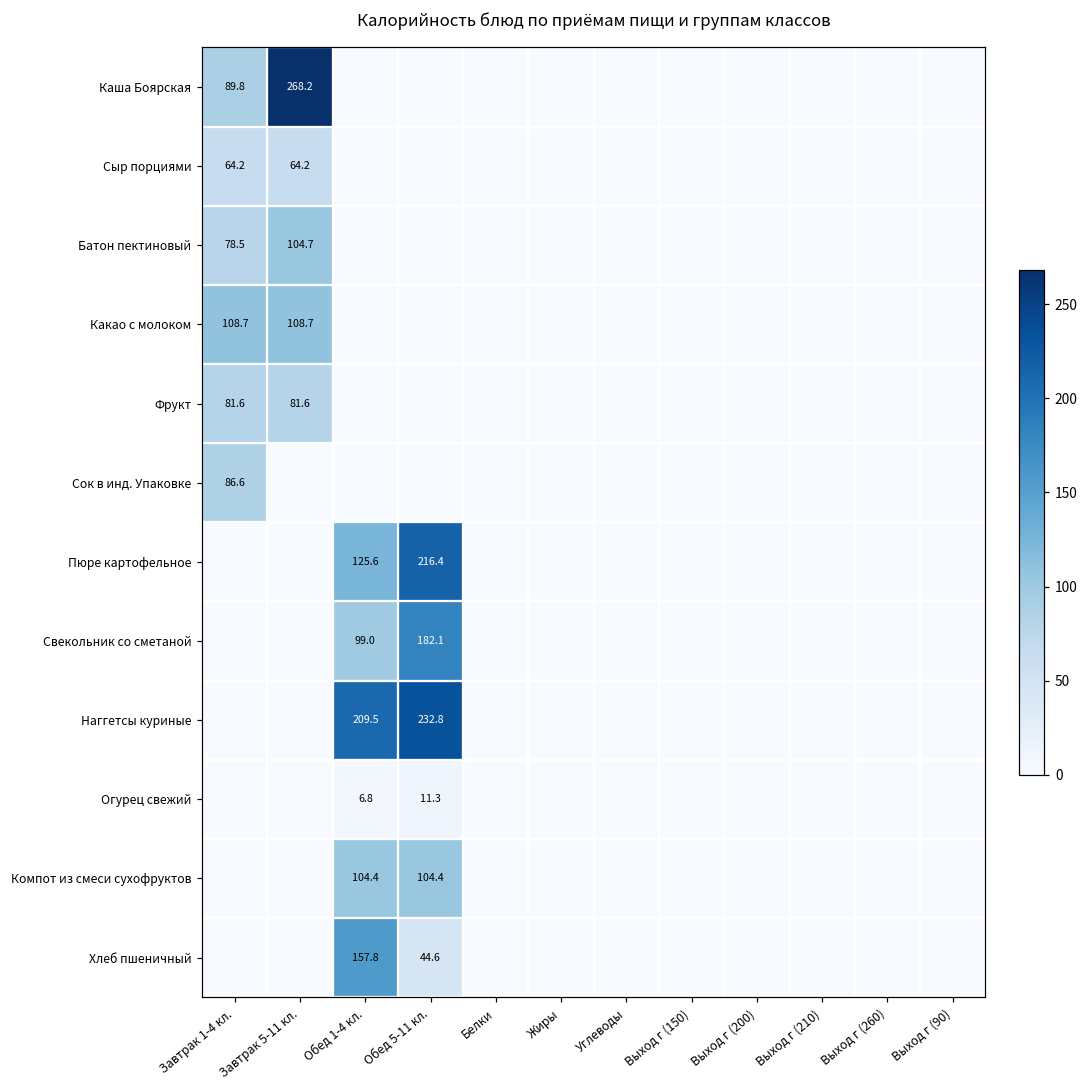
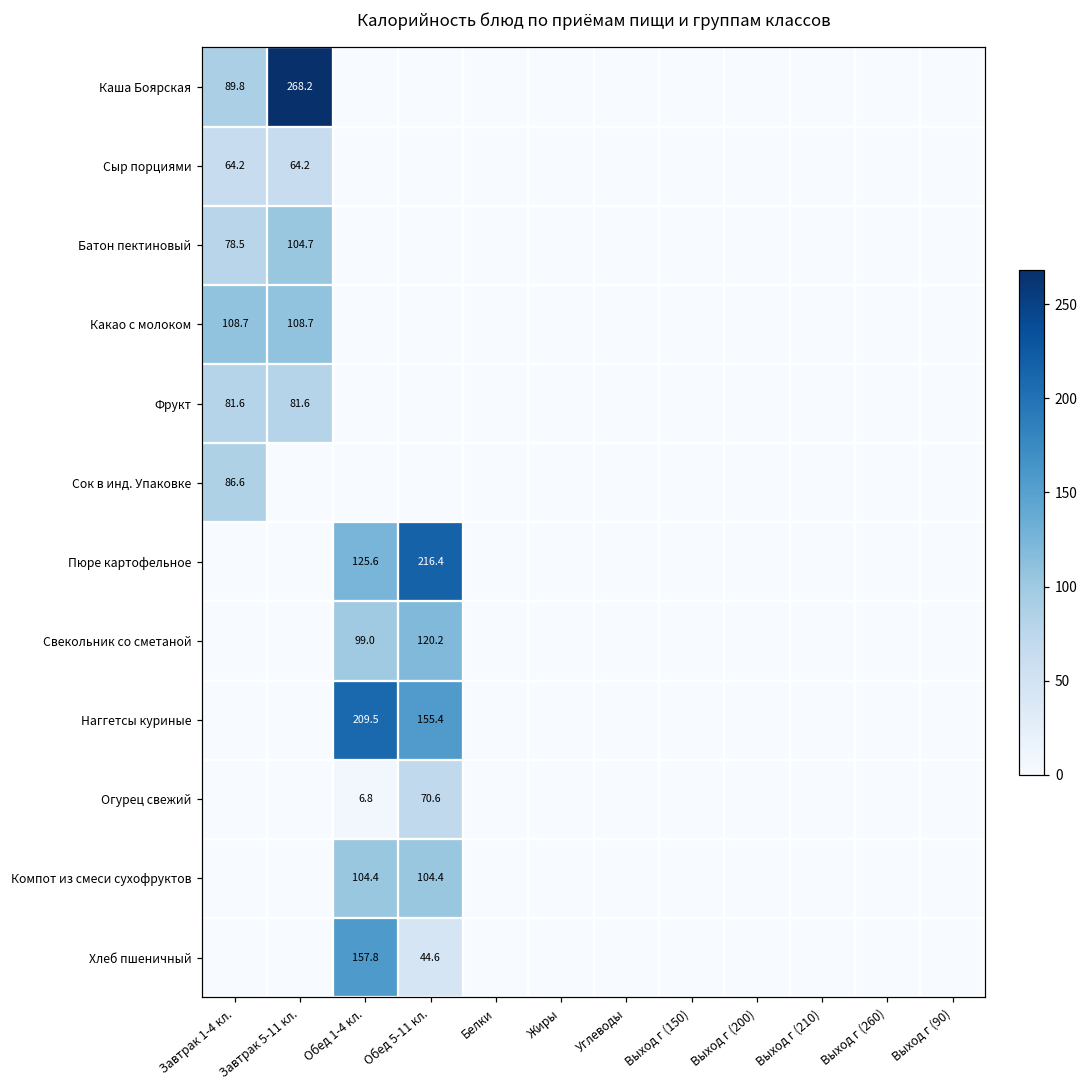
Свекольник со сметаной, Обед 5-11 кл.: 182.1 -> 120.2
Наггетсы куриные, Обед 5-11 кл.: 232.8 -> 155.4
Огурец свежий, Обед 5-11 кл.: 11.3 -> 70.6
